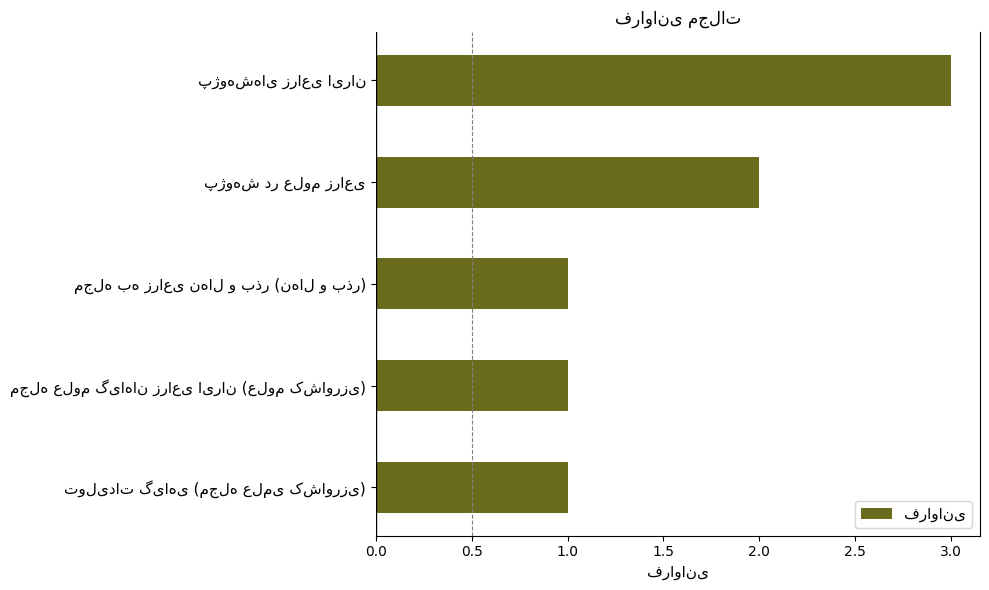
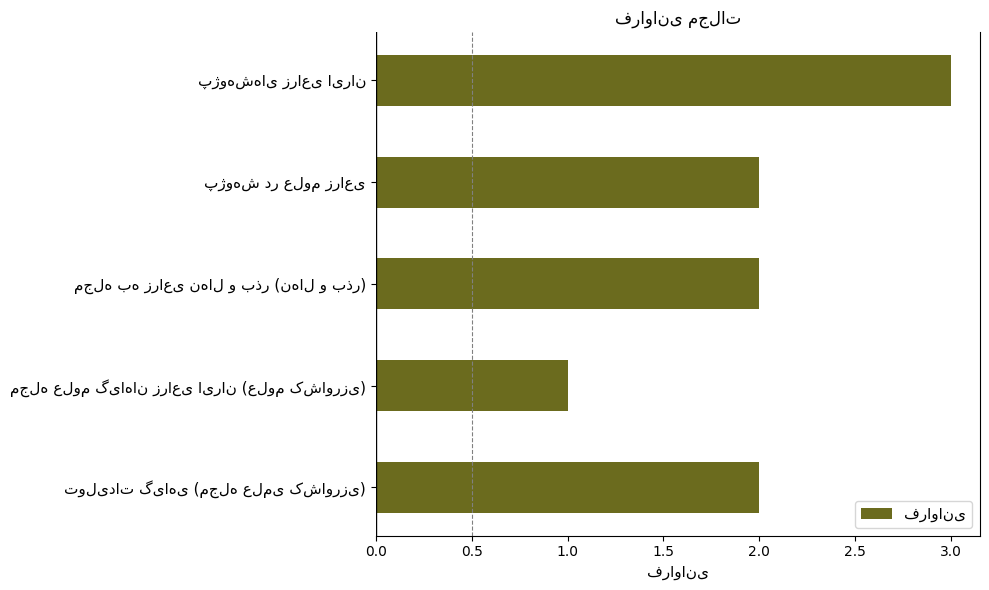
مجله به زراعی نهال و بذر (نهال و بذر): 1 -> 2
تولیدات گیاهی (مجله علمی کشاورزی): 1 -> 2
